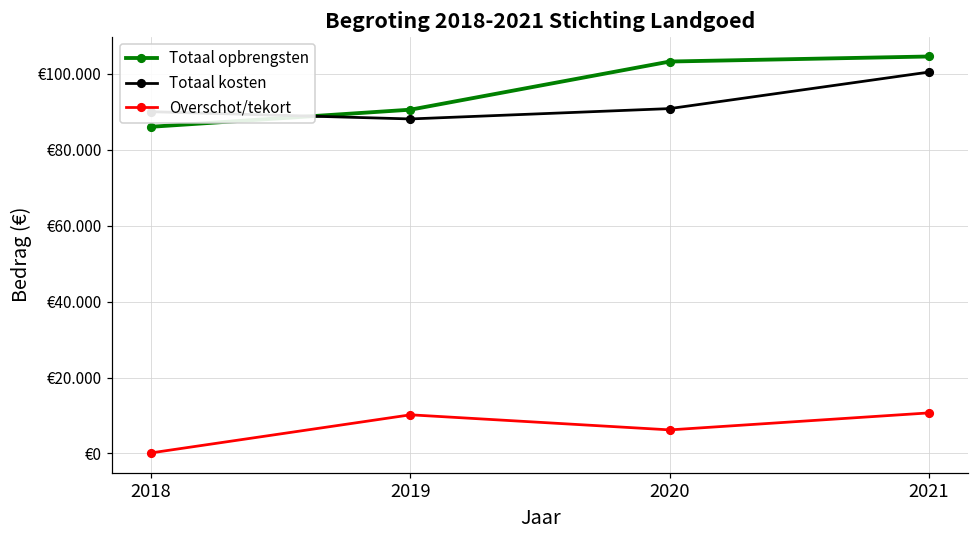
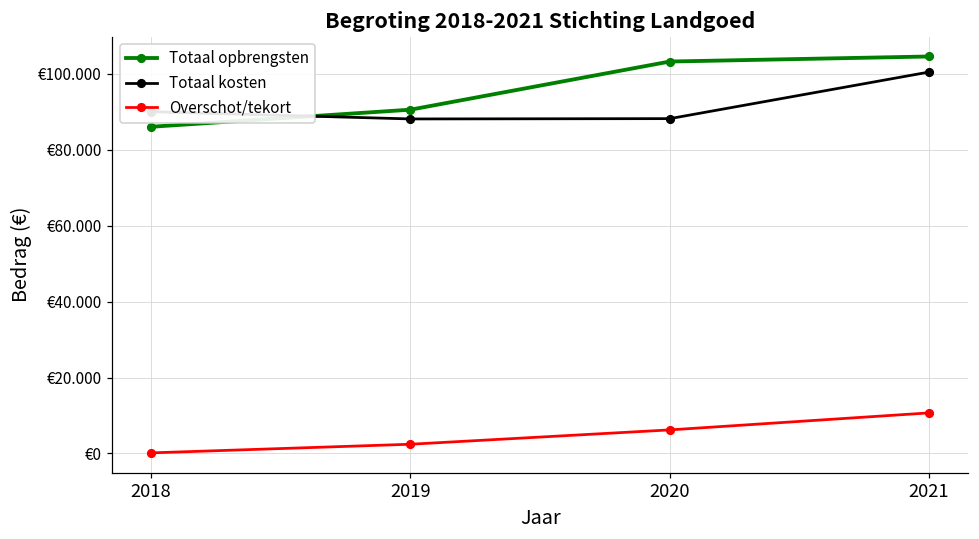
Overschot/tekort, 2019: €10 -> €2
Totaal kosten, 2020: €91 -> €88
